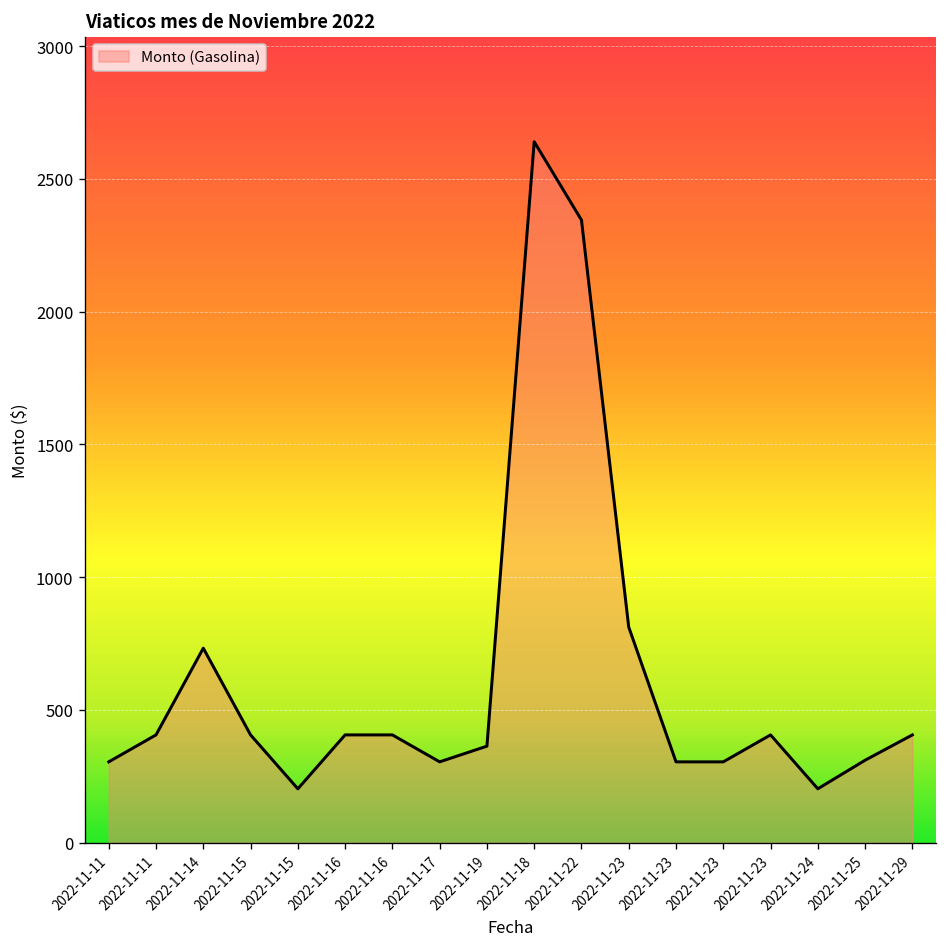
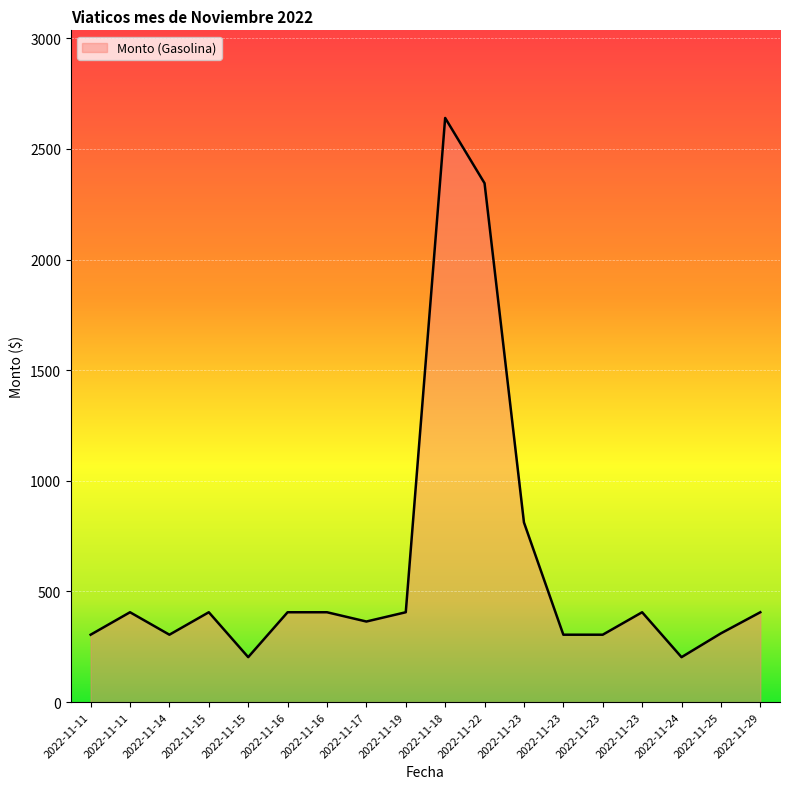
2022-11-14: 730 -> 300
2022-11-17: 300 -> 360
2022-11-19: 360 -> 410
